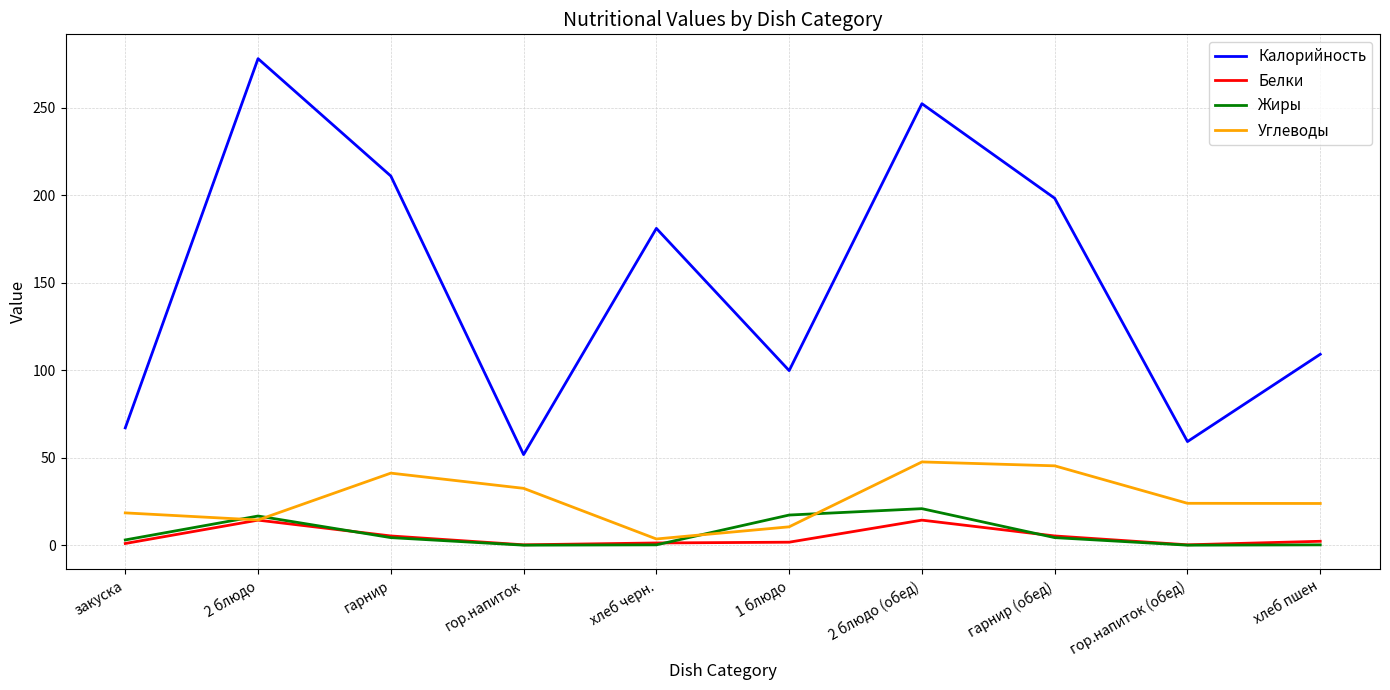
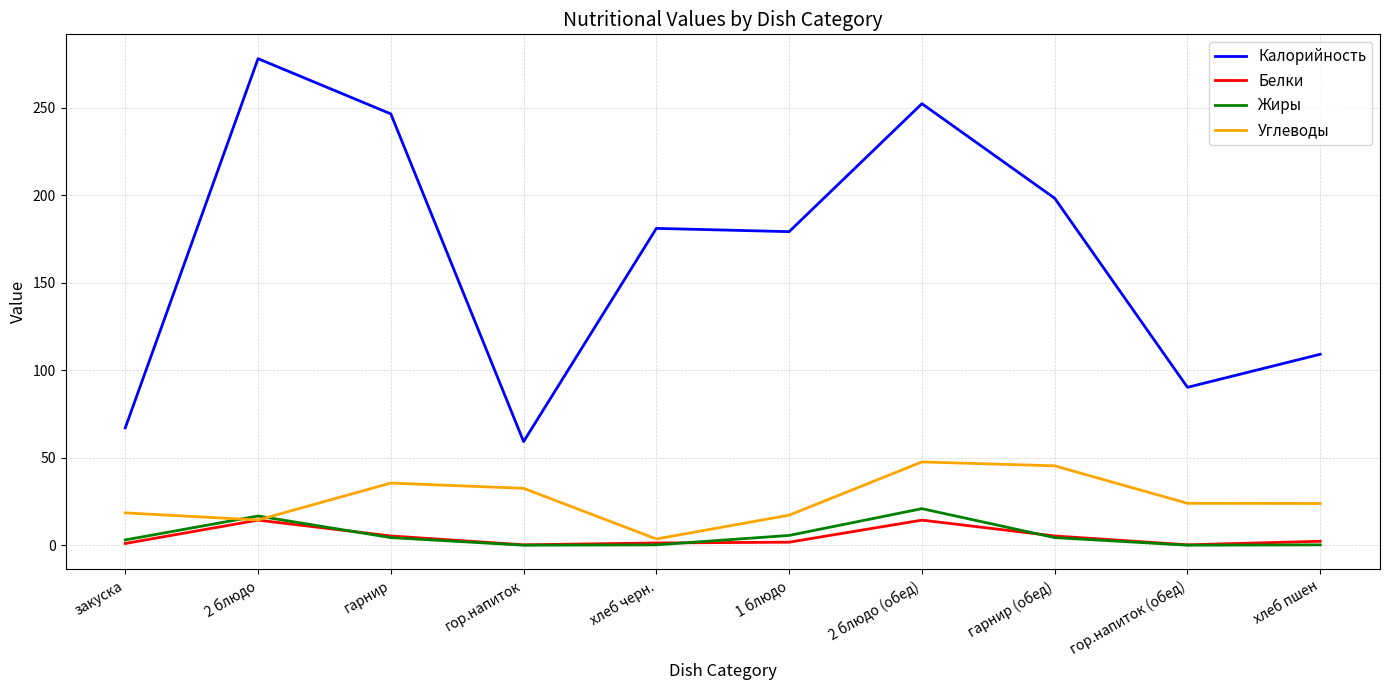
Калорийность, гарнир: 211 -> 246
Углеводы, гарнир: 41 -> 36
Калорийность, гор.напиток: 52 -> 59
Калорийность, 1 блюдо: 100 -> 179
Жиры, 1 блюдо: 17 -> 6
Углеводы, 1 блюдо: 11 -> 17
Калорийность, гор.напиток (обед): 59 -> 90
